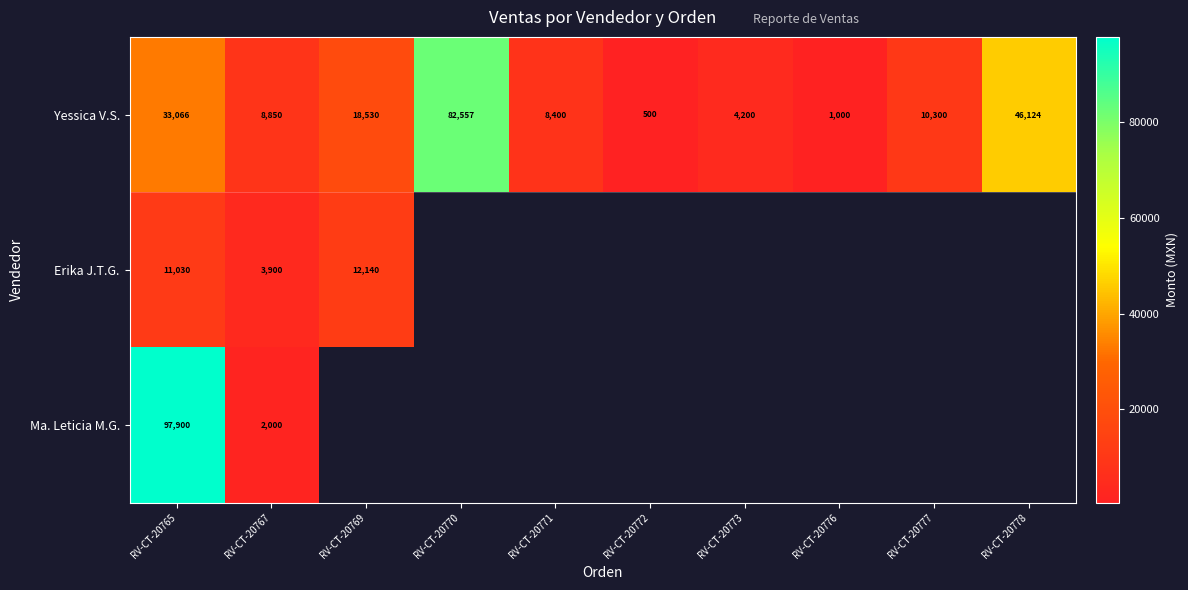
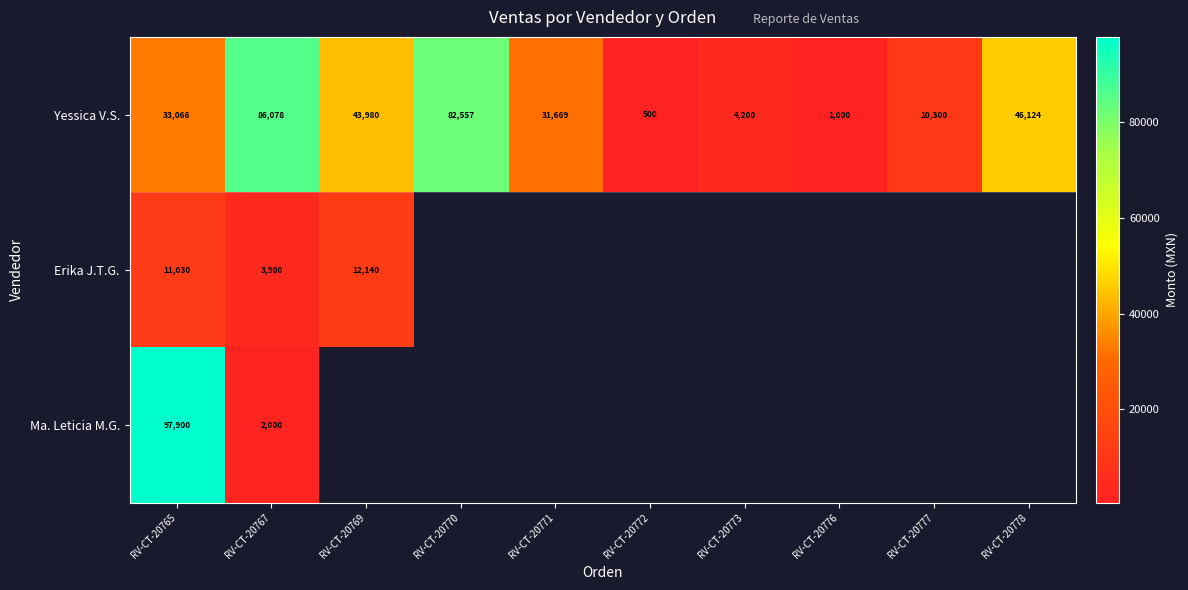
Yessica V.S., RV-CT-20767: 8,850 -> 86,078
Yessica V.S., RV-CT-20769: 18,530 -> 43,980
Yessica V.S., RV-CT-20771: 8,400 -> 31,669
